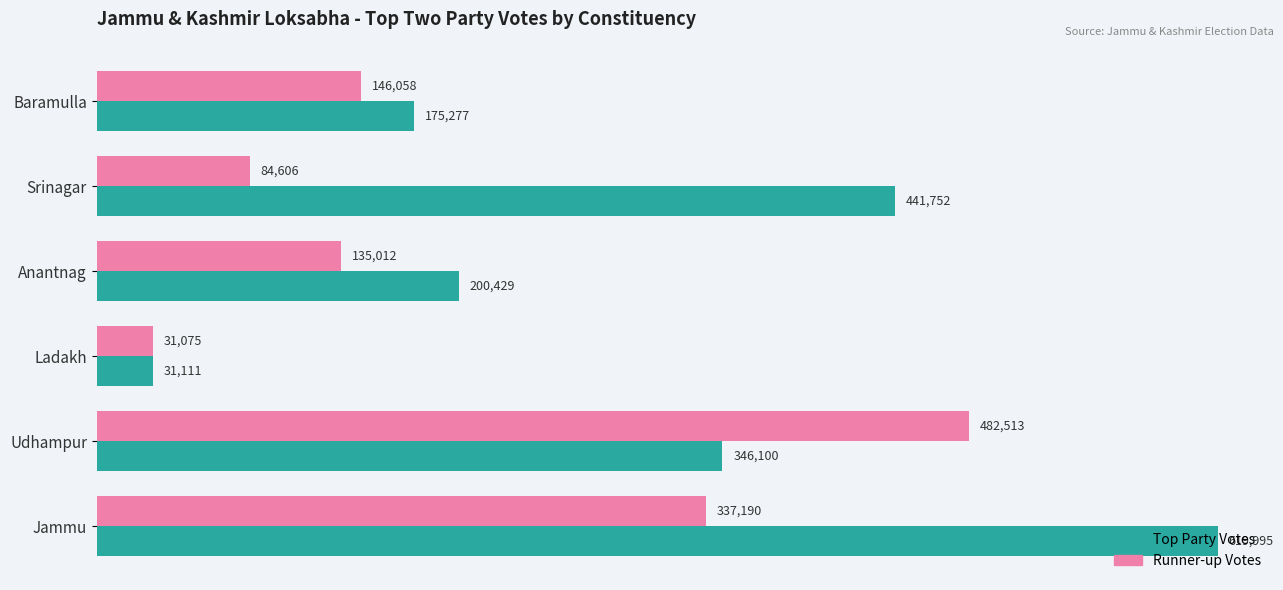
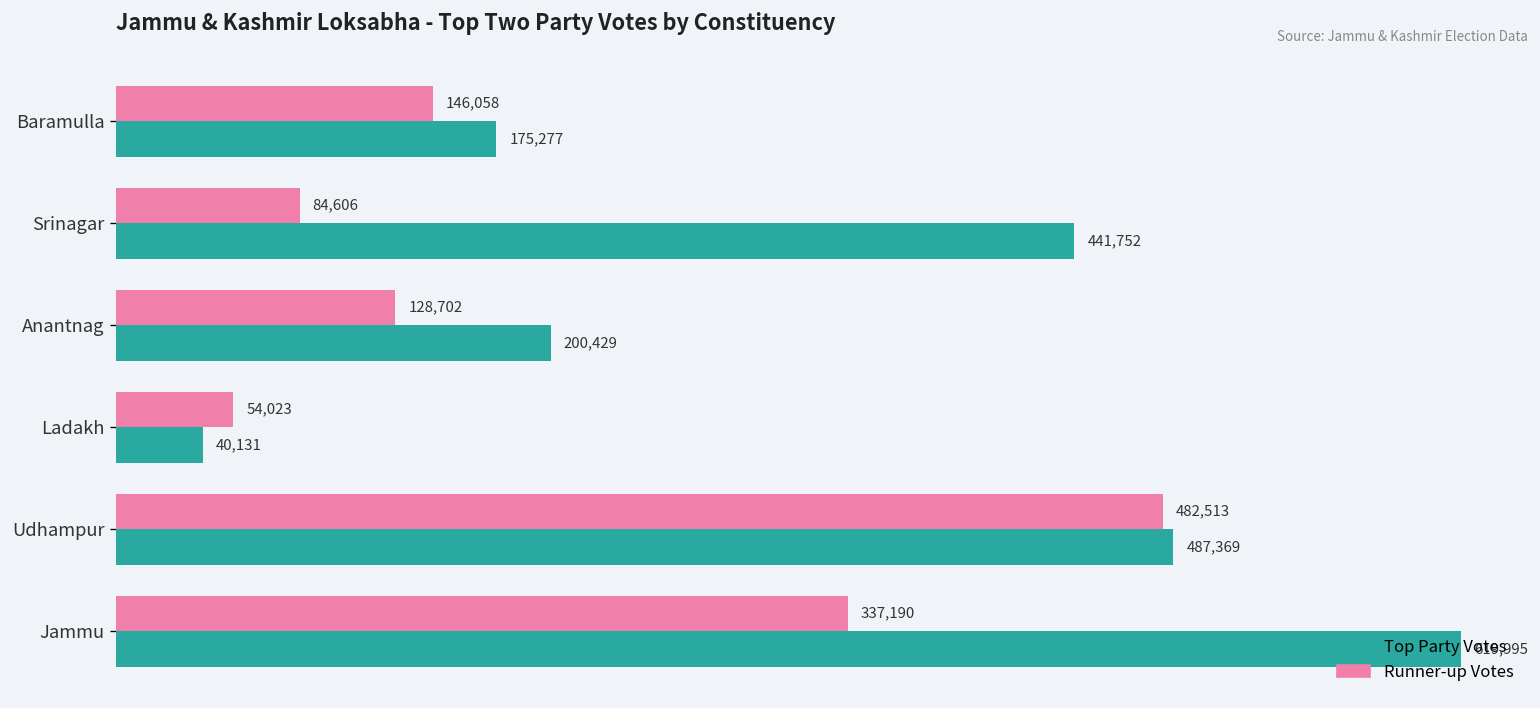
Runner-up Votes, Anantnag: 135,012 -> 128,702
Runner-up Votes, Ladakh: 31,075 -> 54,023
Top Party Votes, Ladakh: 31,111 -> 40,131
Top Party Votes, Udhampur: 346,100 -> 487,369
